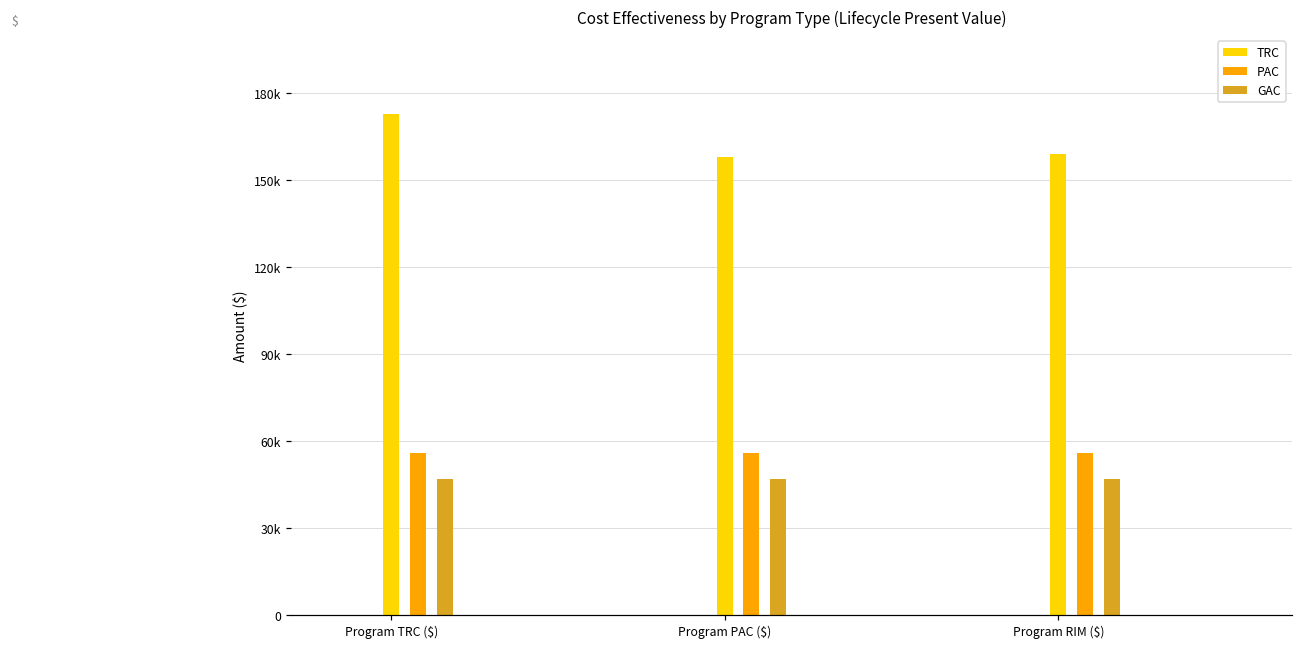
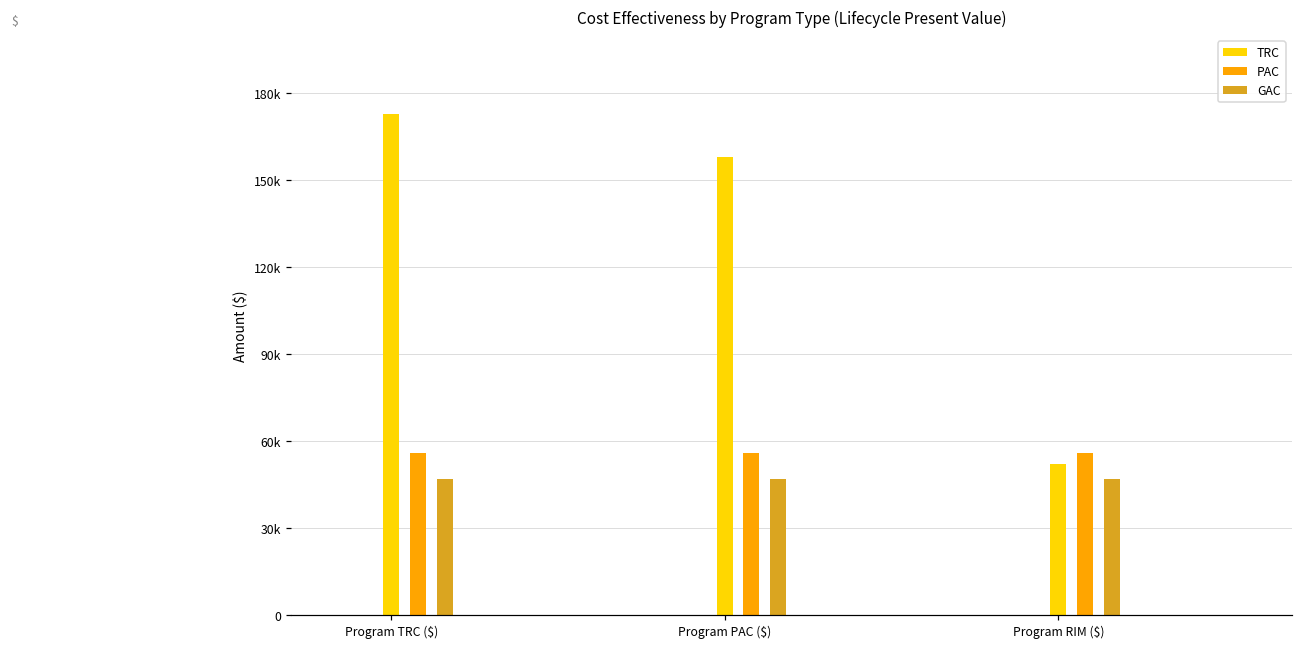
Program RIM ($): 159000 -> 52000
